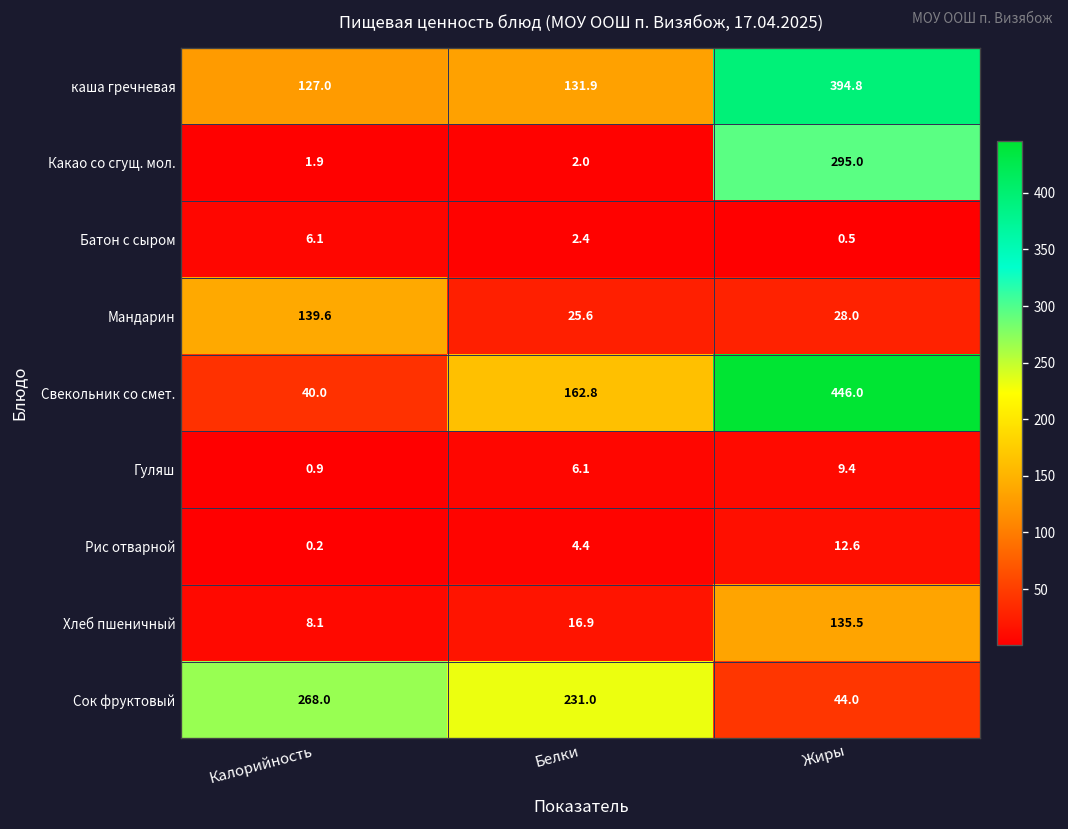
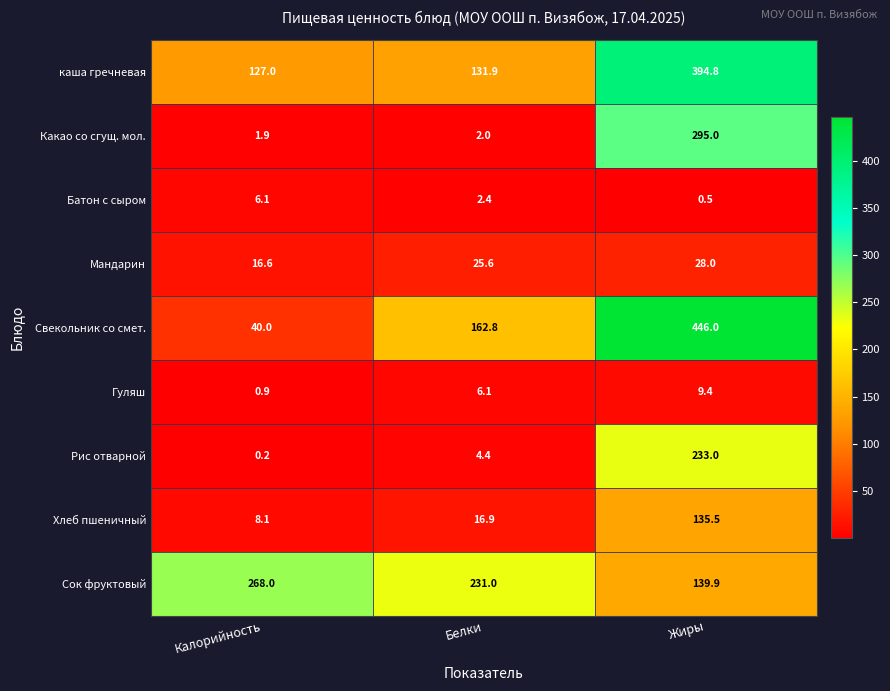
Мандарин, Калорийность: 139.6 -> 16.6
Рис отварной, Жиры: 12.6 -> 233.0
Сок фруктовый, Жиры: 44.0 -> 139.9
